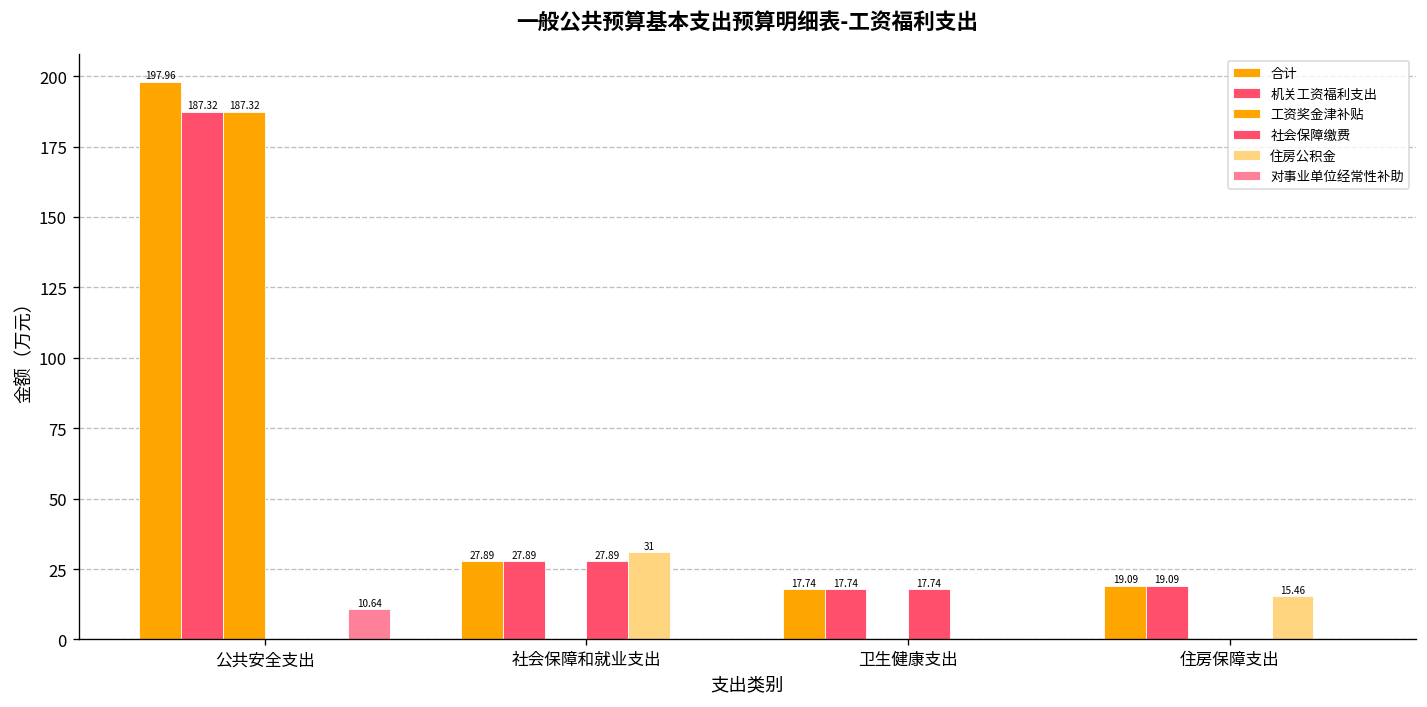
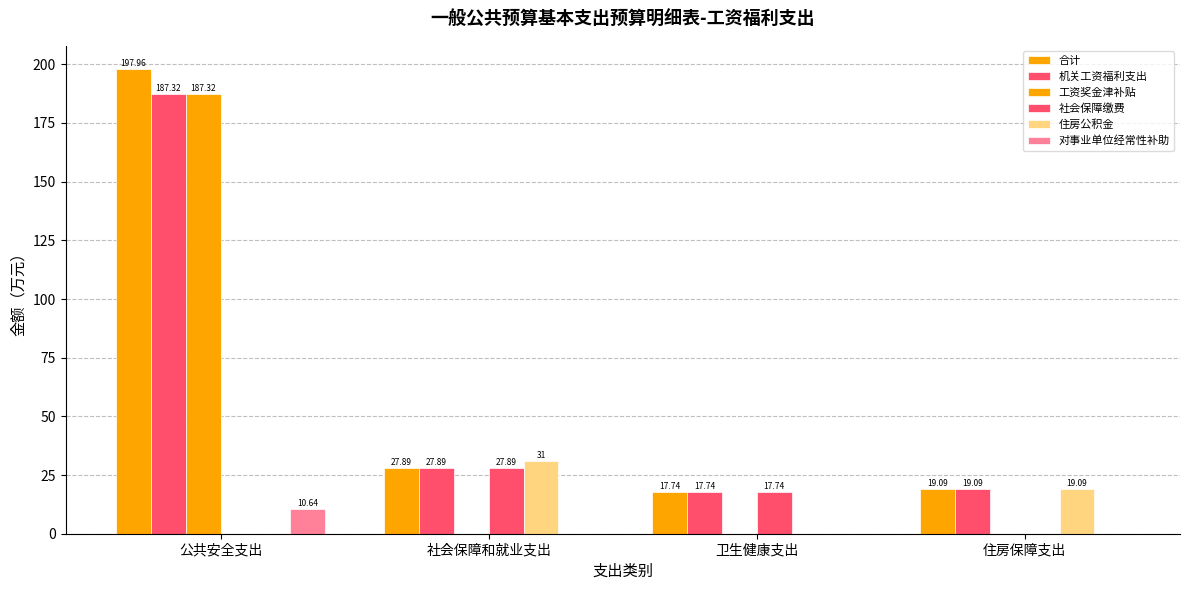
住房公积金, 住房保障支出: 15.46 -> 19.09
